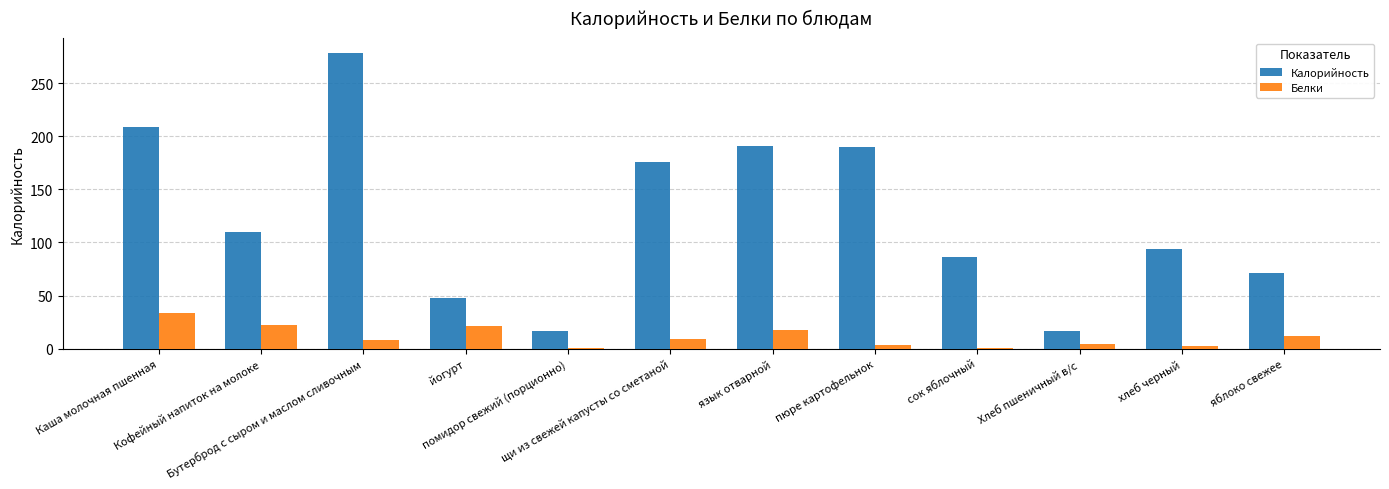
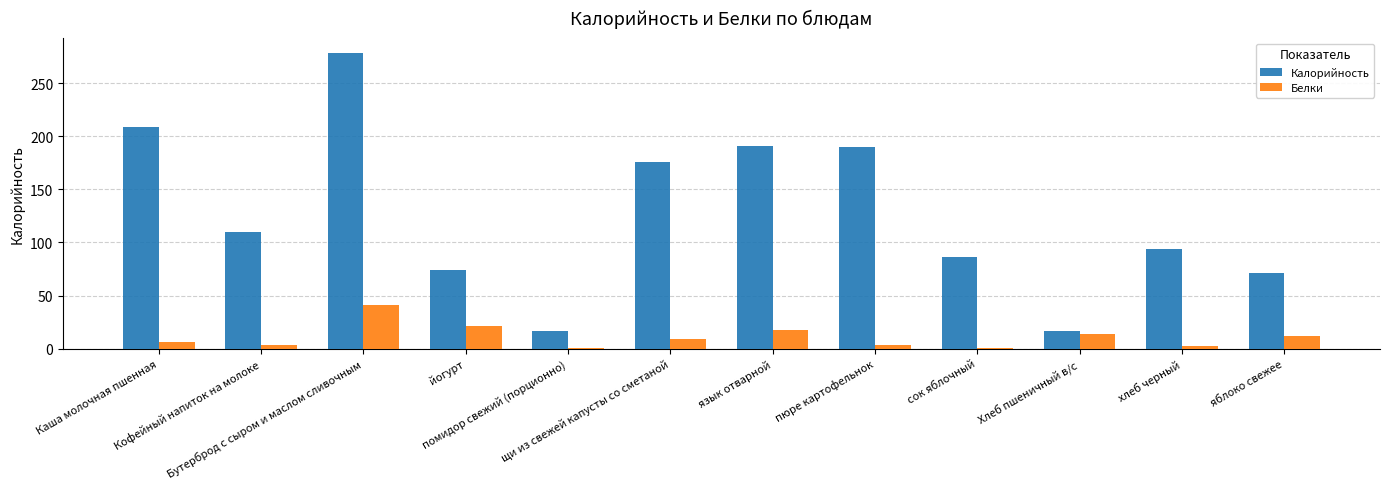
Белки, Каша молочная пшенная: 33 -> 6
Белки, Кофейный напиток на молоке: 22 -> 3
Белки, Бутерброд с сыром и маслом сливочным: 9 -> 41
Калорийность, йогурт: 48 -> 74
Белки, Хлеб пшеничный в/с: 5 -> 14
